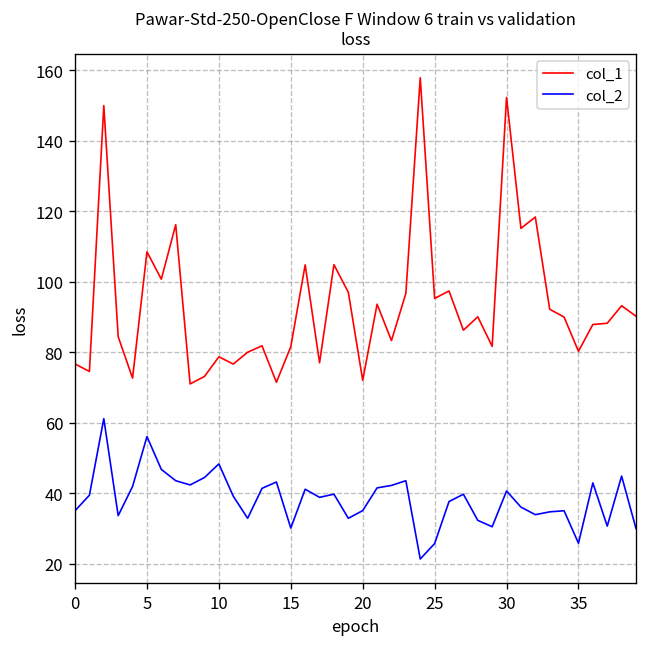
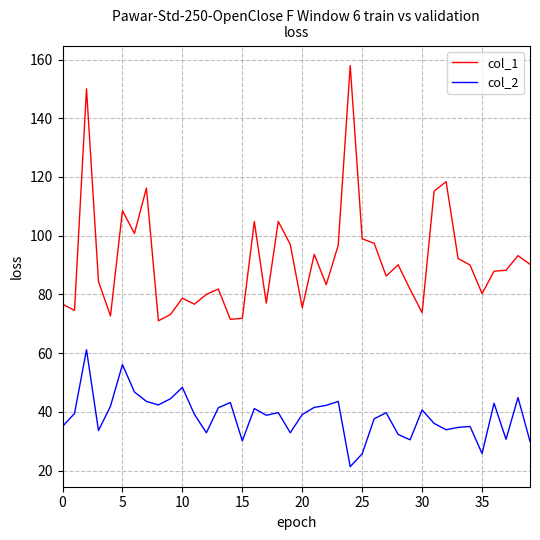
col_1, 15: 82 -> 72
col_1, 20: 72 -> 75
col_2, 20: 35 -> 39
col_1, 25: 95 -> 99
col_1, 30: 152 -> 74
